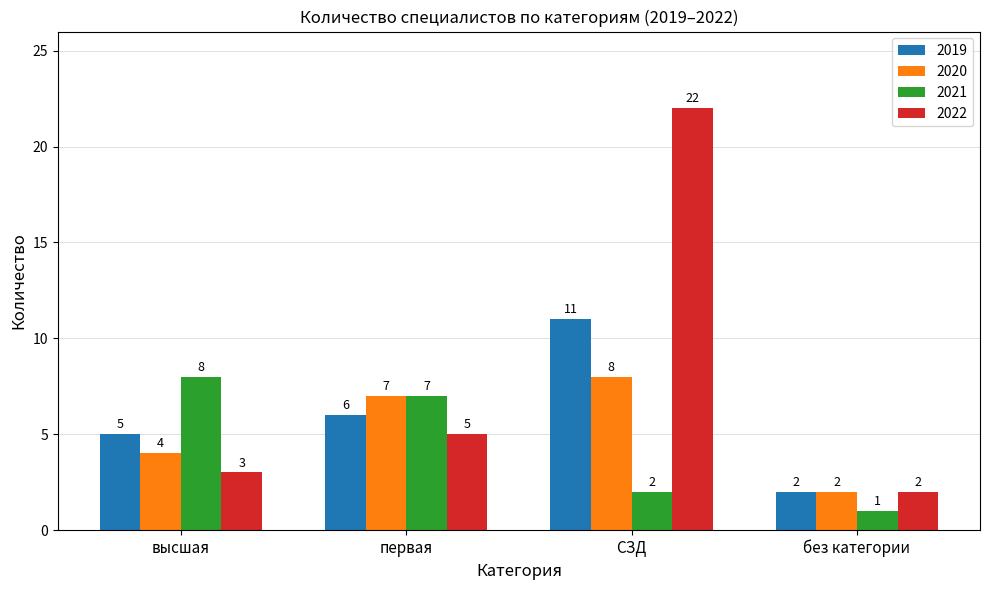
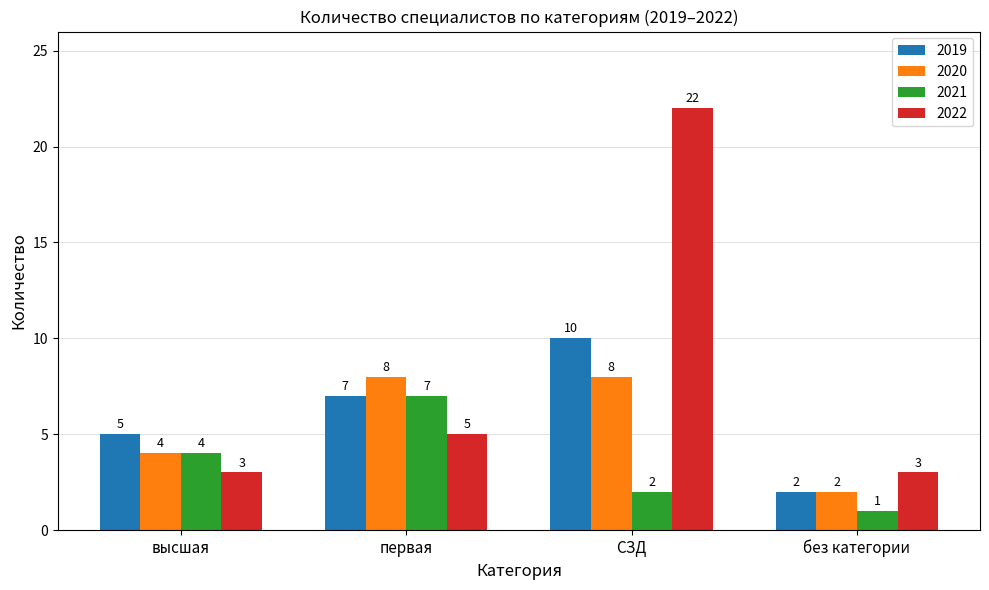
2021, высшая: 8 -> 4
2019, первая: 6 -> 7
2020, первая: 7 -> 8
2019, СЗД: 11 -> 10
2022, без категории: 2 -> 3
